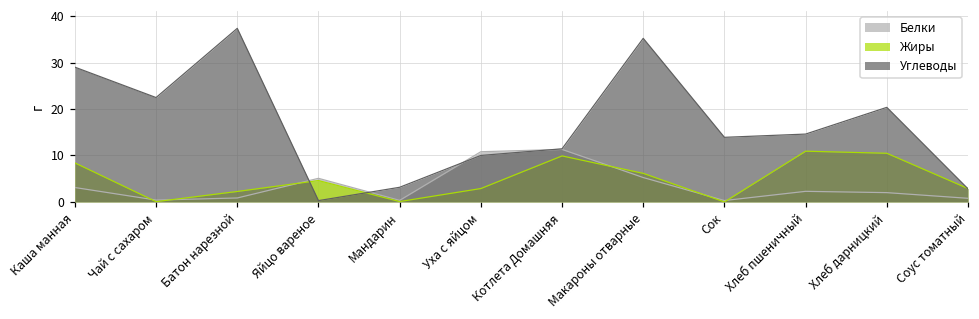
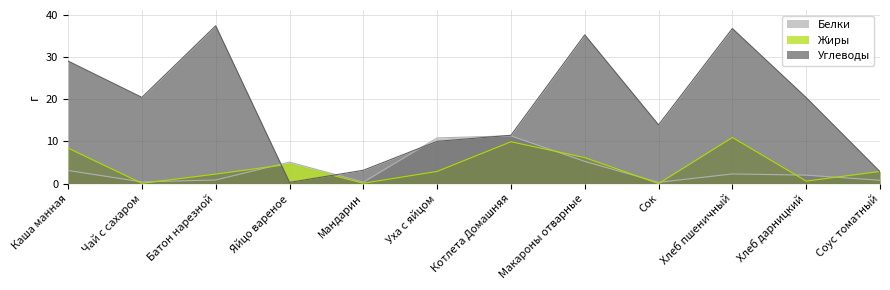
Углеводы, Чай с сахаром: 22 -> 20
Углеводы, Хлеб пшеничный: 15 -> 37
Жиры, Хлеб дарницкий: 10 -> 1
